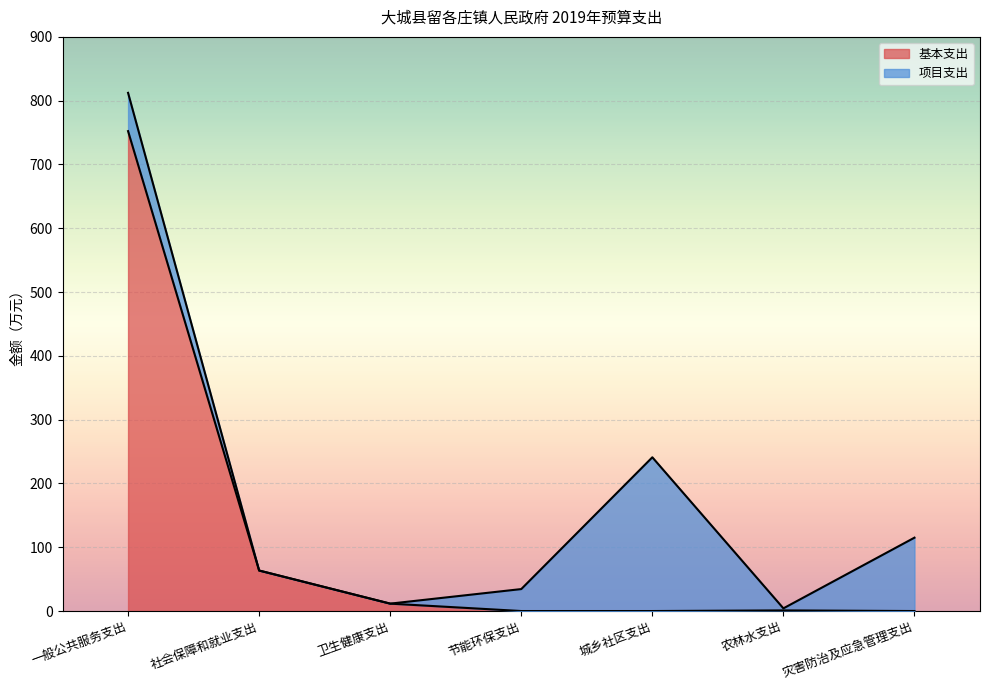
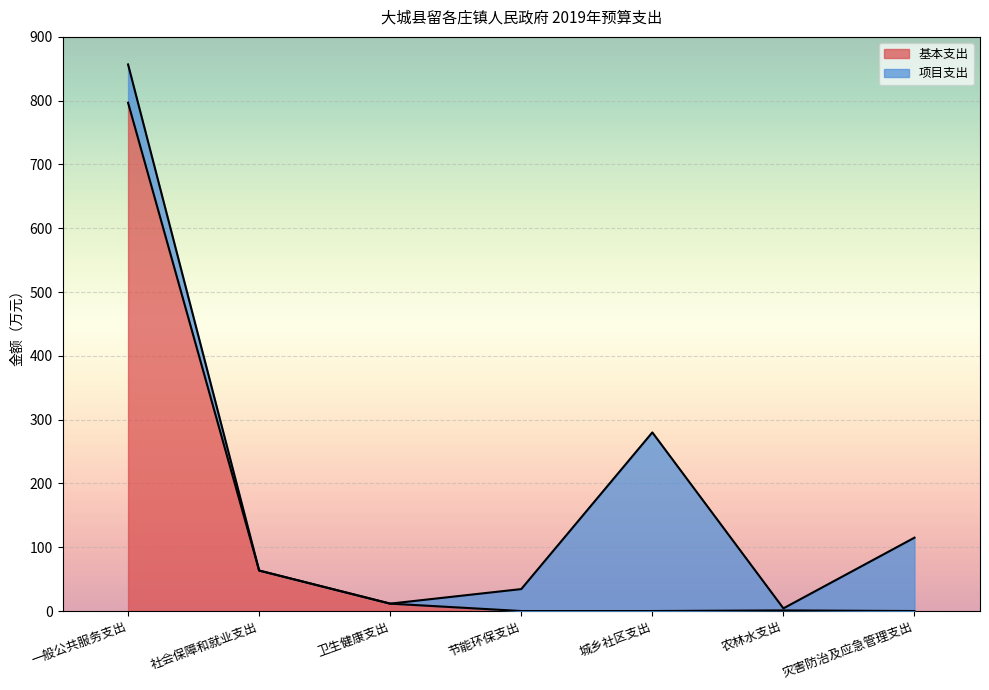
基本支出, 一般公共服务支出: 750 -> 800
项目支出, 城乡社区支出: 240 -> 280
